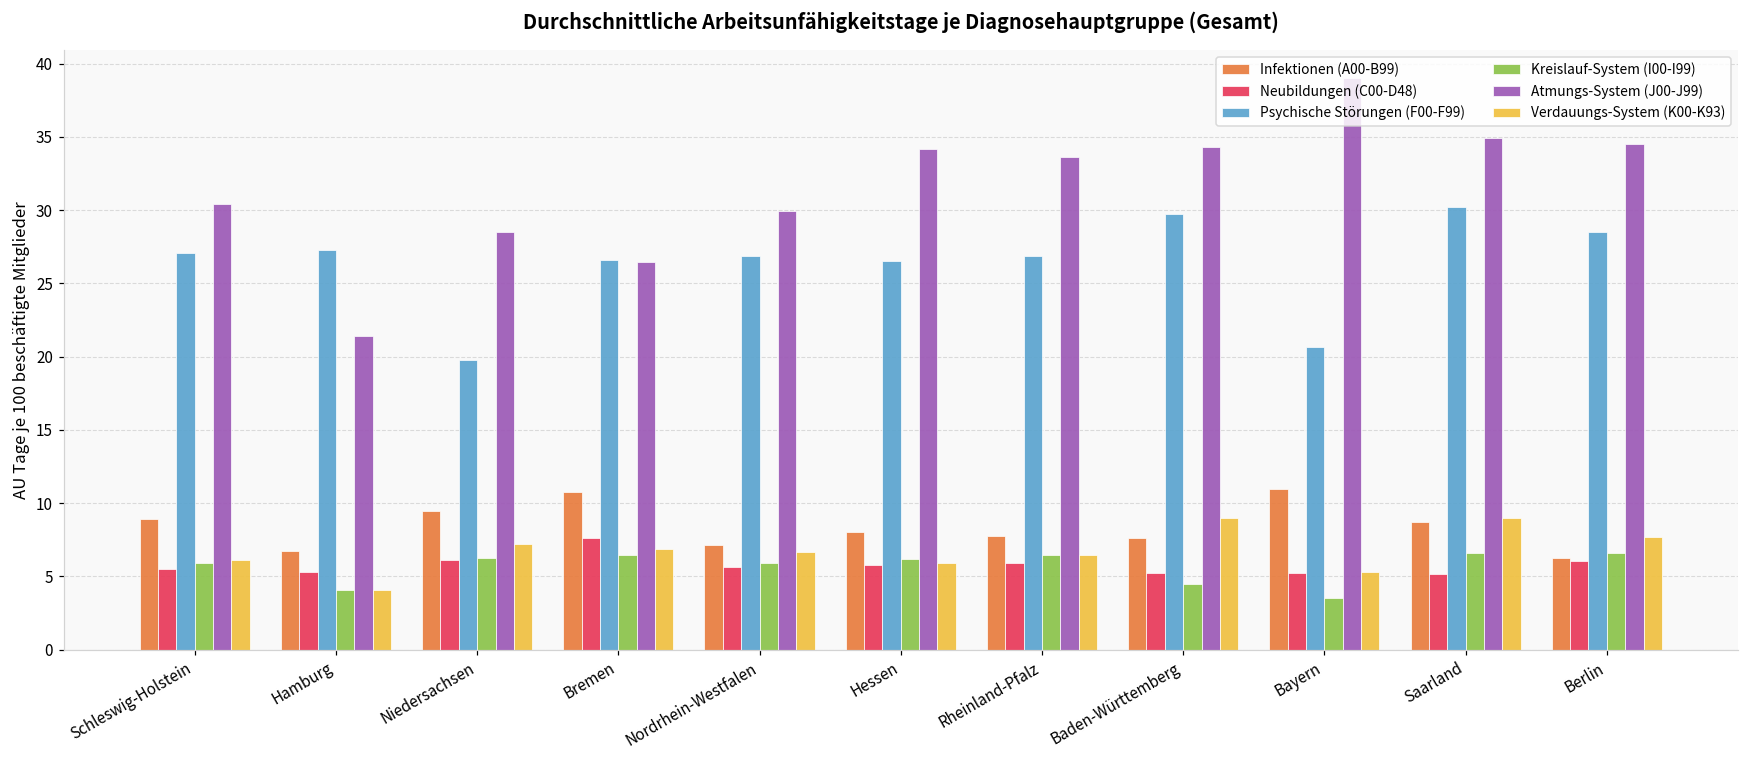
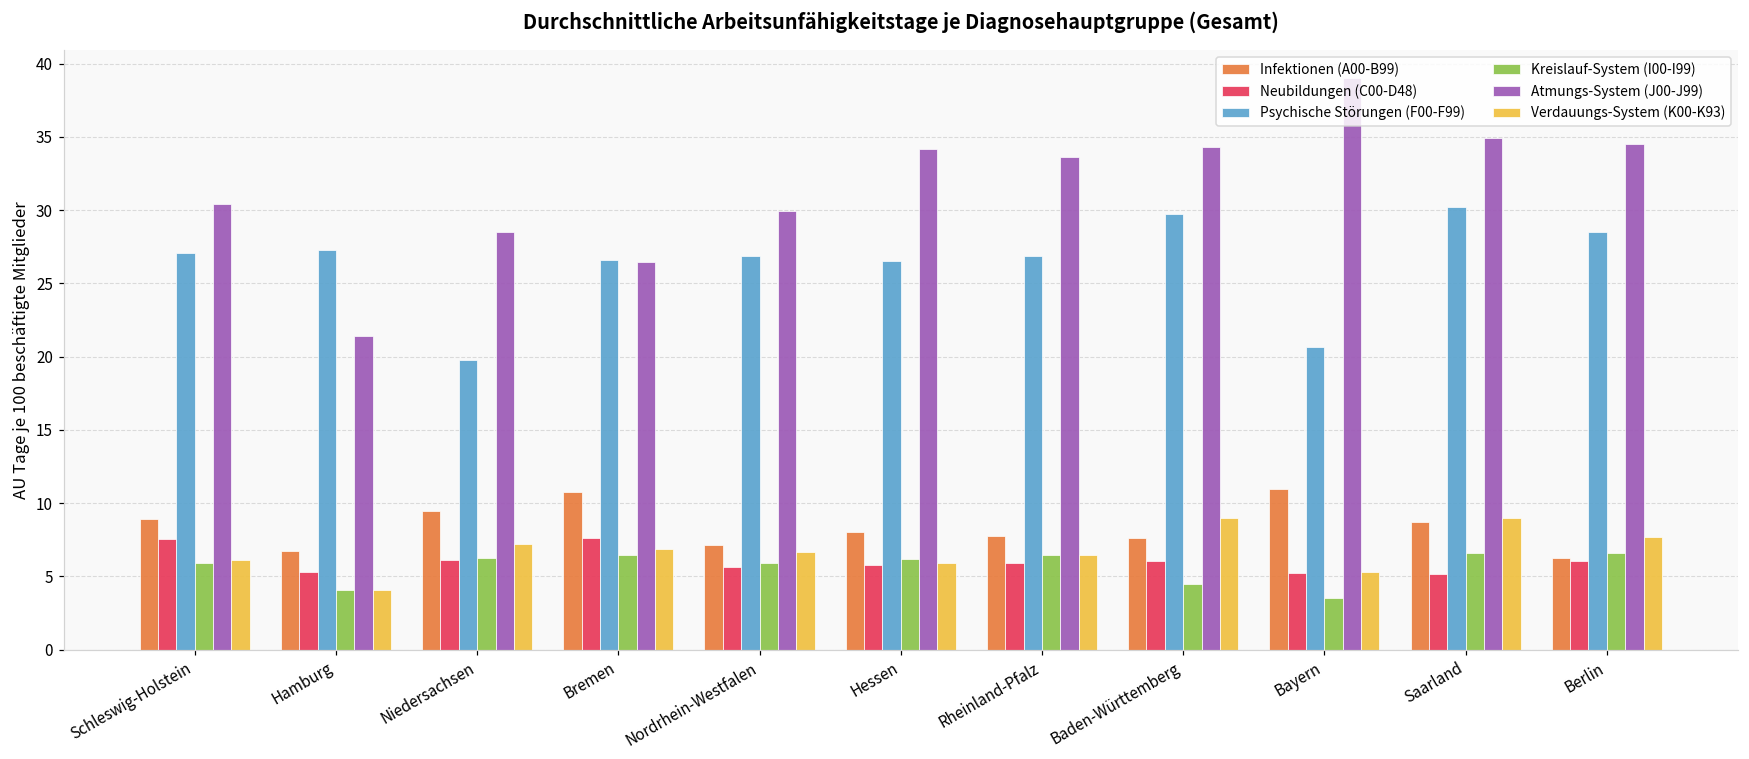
Neubildungen (C00-D48), Schleswig-Holstein: 5.5 -> 7.5
Neubildungen (C00-D48), Baden-Württemberg: 5.2 -> 6.0
